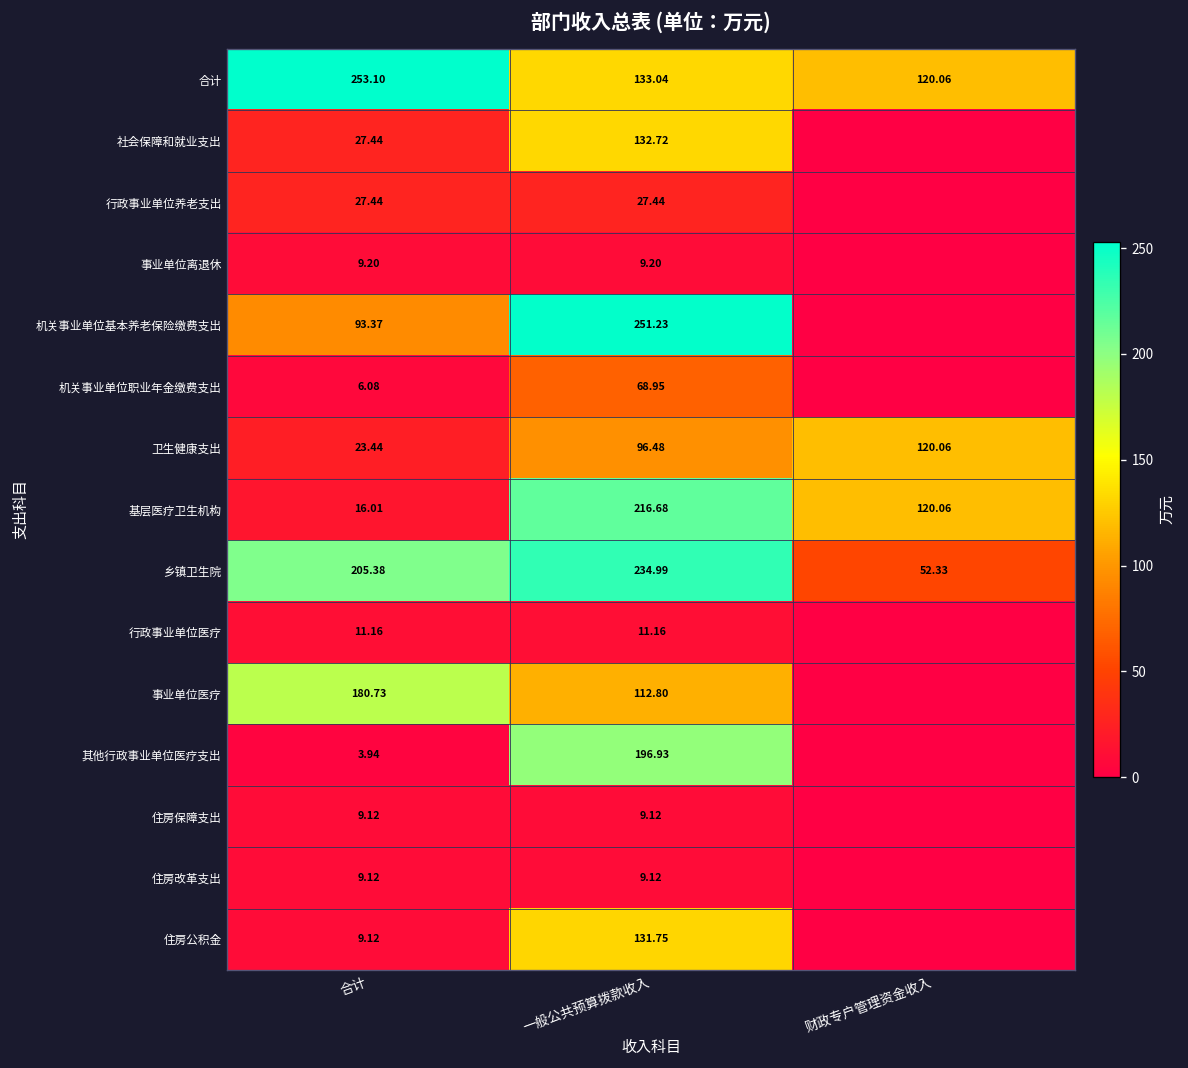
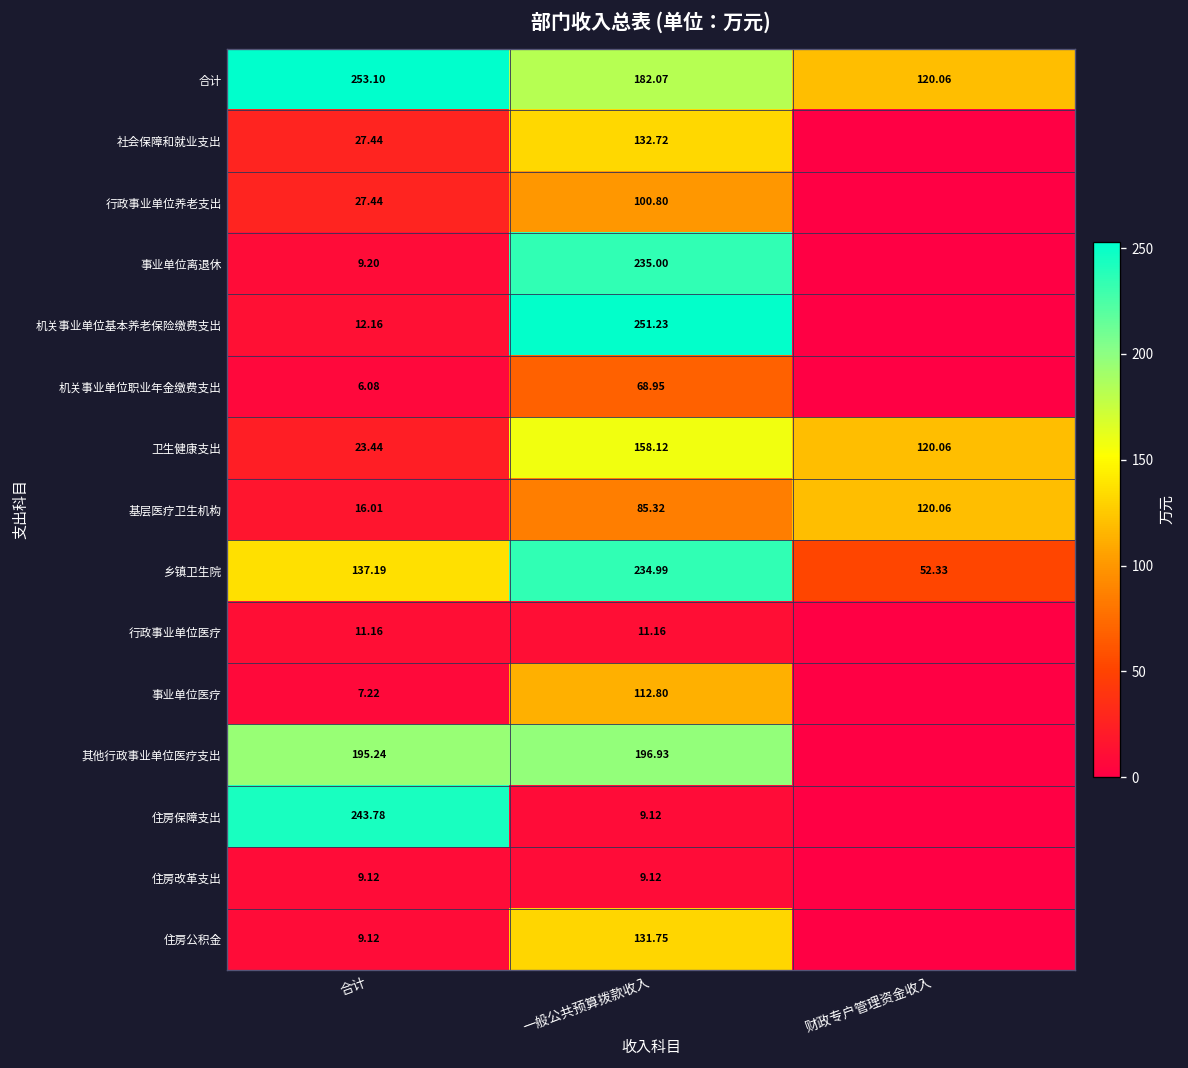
合计, 一般公共预算拨款收入: 133.04 -> 182.07
行政事业单位养老支出, 一般公共预算拨款收入: 27.44 -> 100.80
事业单位离退休, 一般公共预算拨款收入: 9.20 -> 235.00
机关事业单位基本养老保险缴费支出, 合计: 93.37 -> 12.16
卫生健康支出, 一般公共预算拨款收入: 96.48 -> 158.12
基层医疗卫生机构, 一般公共预算拨款收入: 216.68 -> 85.32
乡镇卫生院, 合计: 205.38 -> 137.19
事业单位医疗, 合计: 180.73 -> 7.22
其他行政事业单位医疗支出, 合计: 3.94 -> 195.24
住房保障支出, 合计: 9.12 -> 243.78
